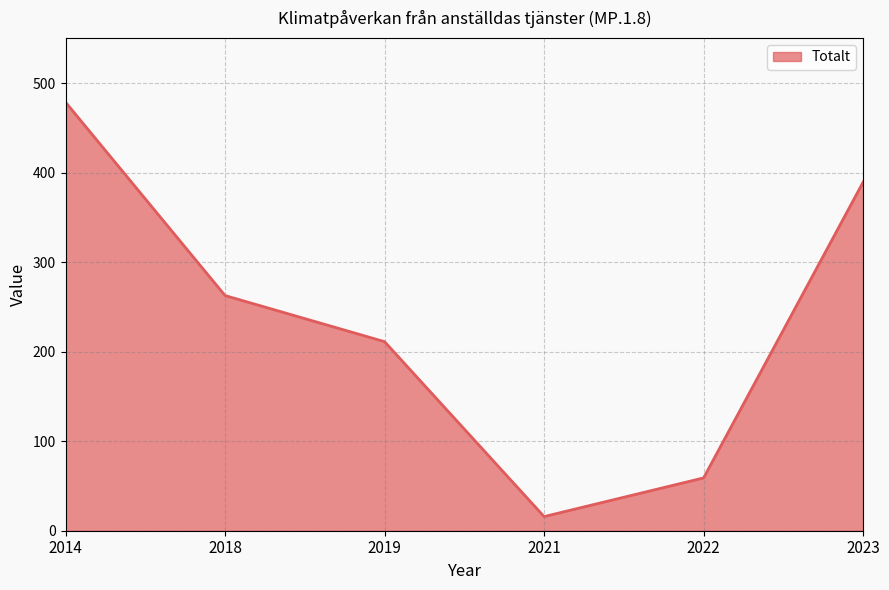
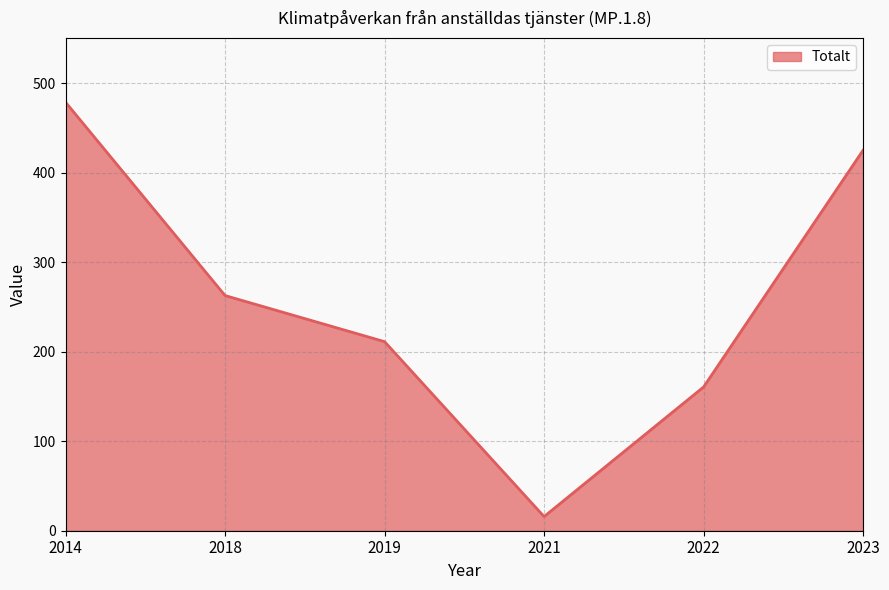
2022: 60 -> 160
2023: 390 -> 430
